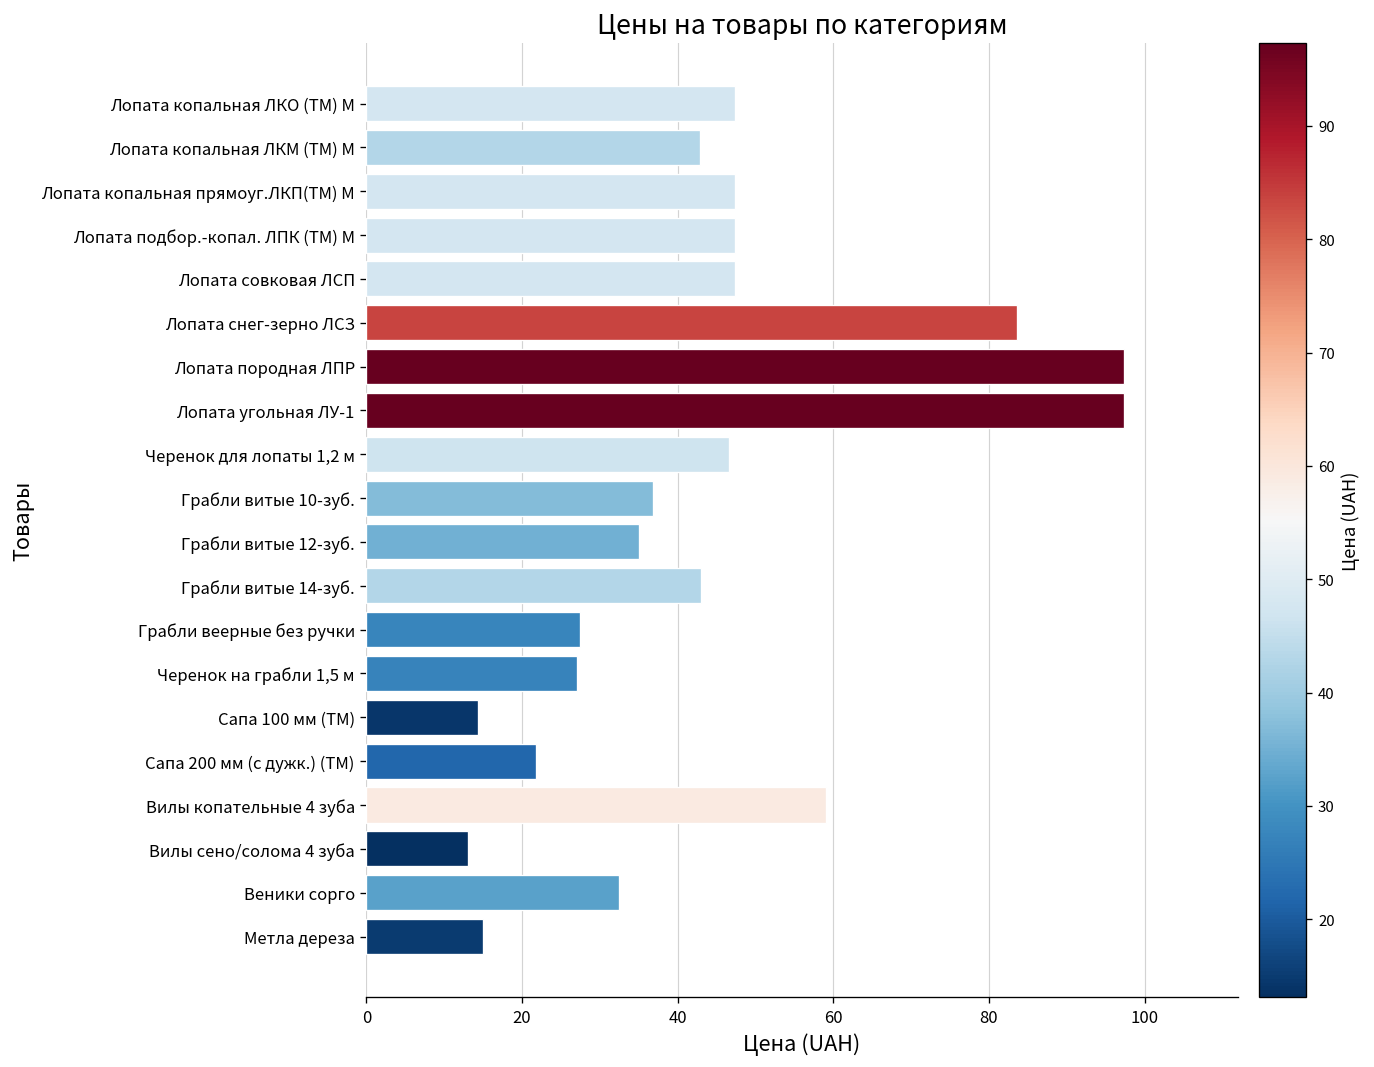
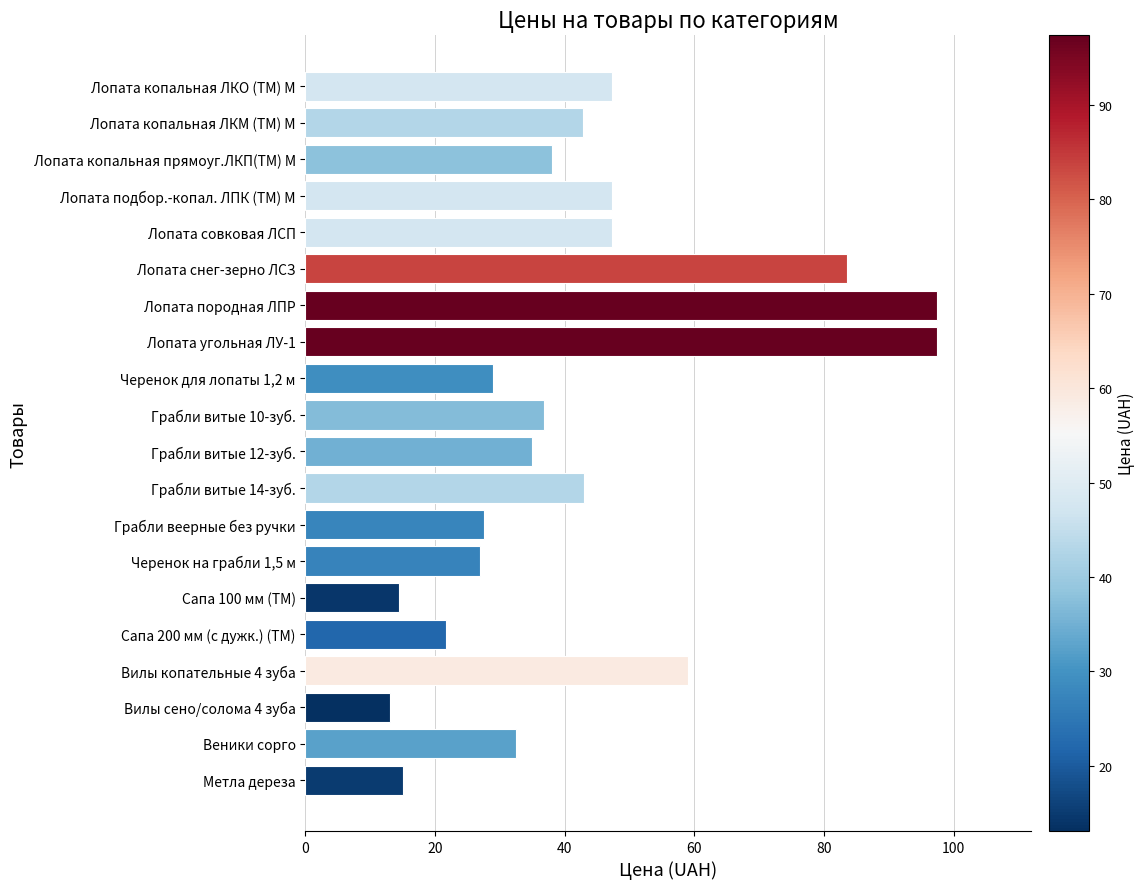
Лопата копальная прямоуг.ЛКП(ТМ) М: 47 -> 38
Черенок для лопаты 1,2 м: 47 -> 29
